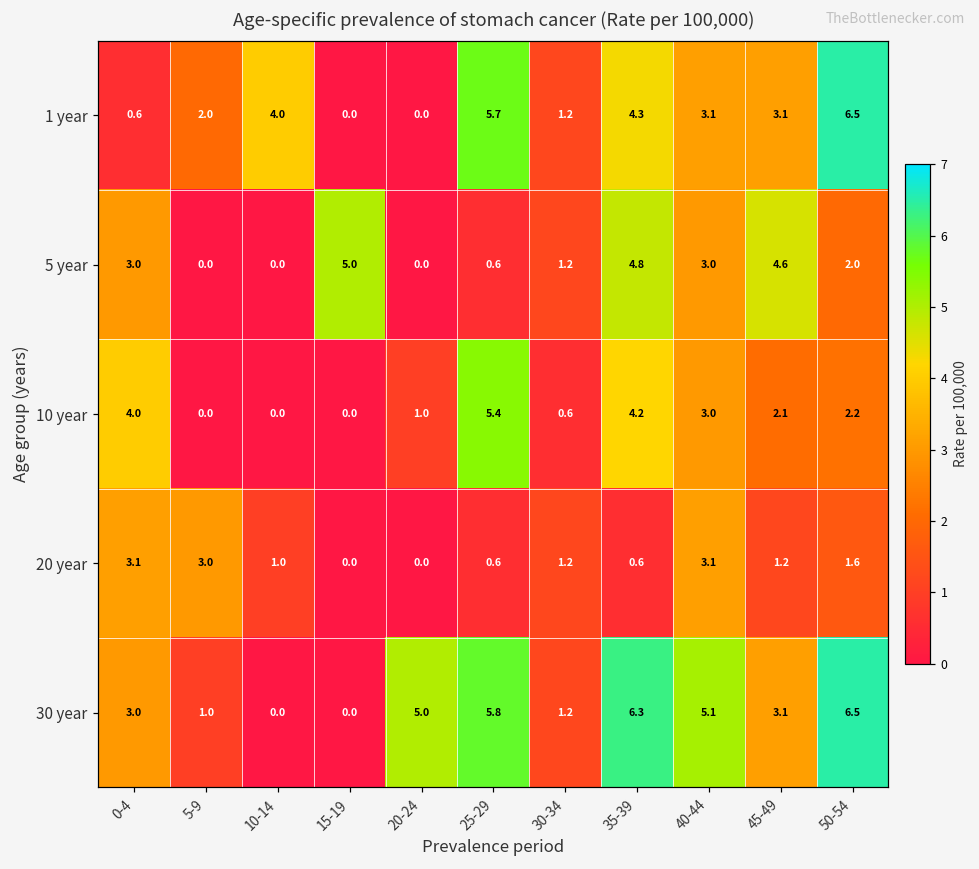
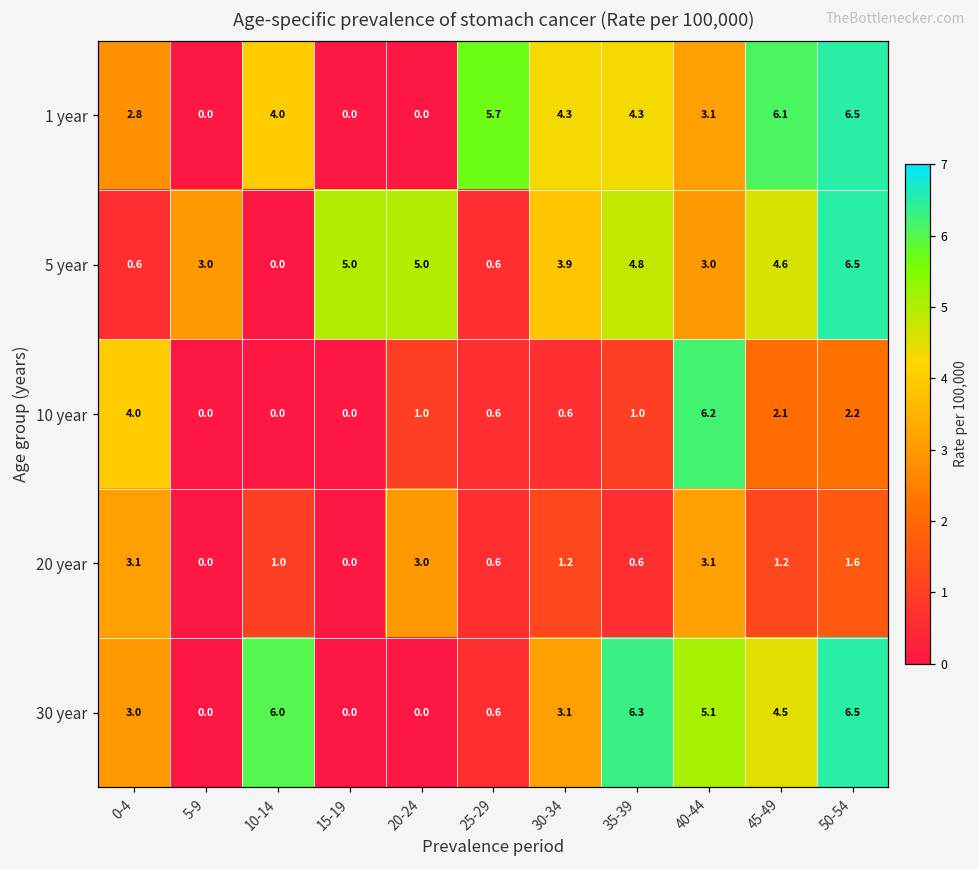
1 year, 0-4: 0.6 -> 2.8
1 year, 5-9: 2.0 -> 0.0
1 year, 30-34: 1.2 -> 4.3
1 year, 45-49: 3.1 -> 6.1
5 year, 0-4: 3.0 -> 0.6
5 year, 5-9: 0.0 -> 3.0
5 year, 20-24: 0.0 -> 5.0
5 year, 30-34: 1.2 -> 3.9
5 year, 50-54: 2.0 -> 6.5
10 year, 25-29: 5.4 -> 0.6
10 year, 35-39: 4.2 -> 1.0
10 year, 40-44: 3.0 -> 6.2
20 year, 5-9: 3.0 -> 0.0
20 year, 20-24: 0.0 -> 3.0
30 year, 5-9: 1.0 -> 0.0
30 year, 10-14: 0.0 -> 6.0
30 year, 20-24: 5.0 -> 0.0
30 year, 25-29: 5.8 -> 0.6
30 year, 30-34: 1.2 -> 3.1
30 year, 45-49: 3.1 -> 4.5
